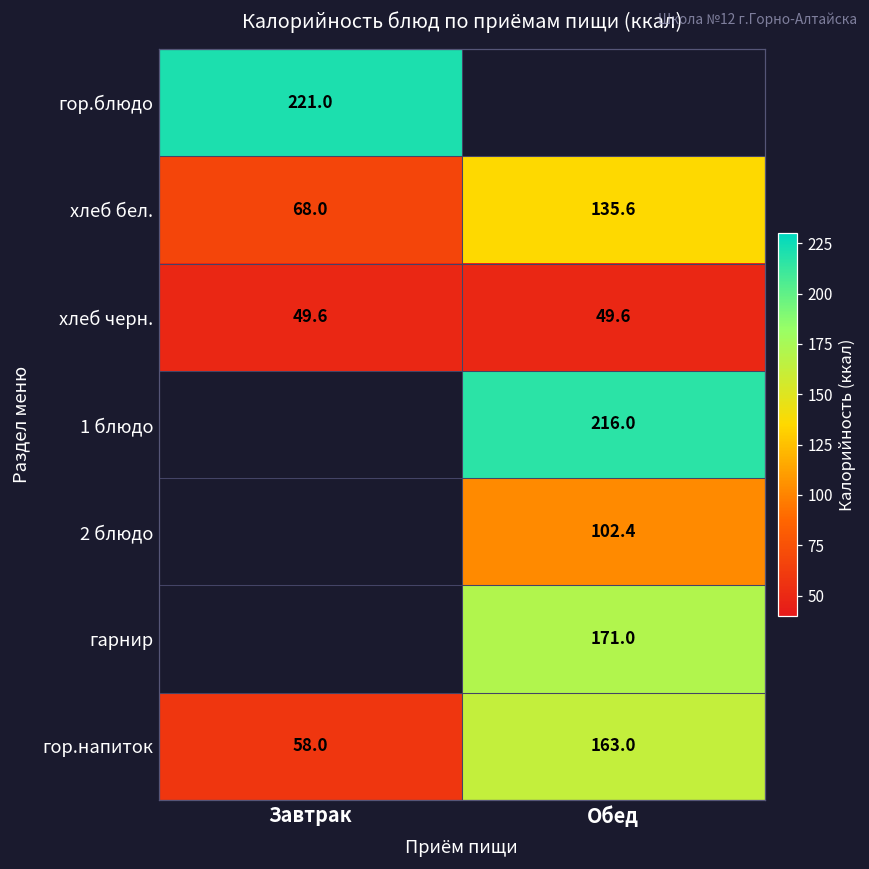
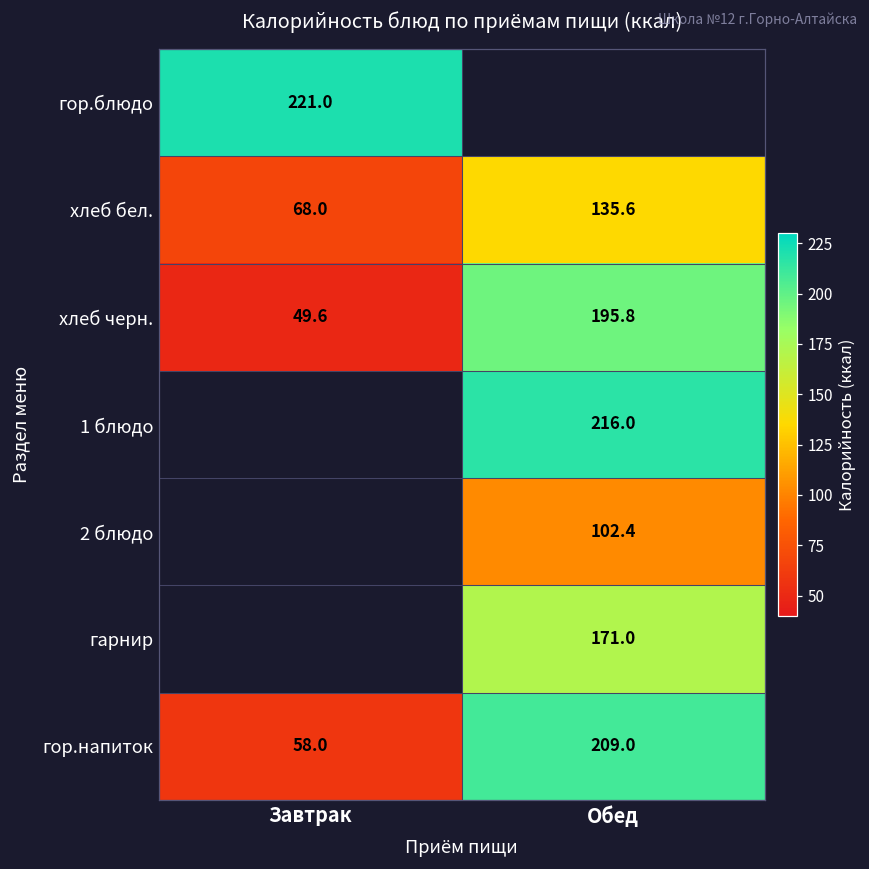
хлеб черн., Обед: 49.6 -> 195.8
гор.напиток, Обед: 163.0 -> 209.0
